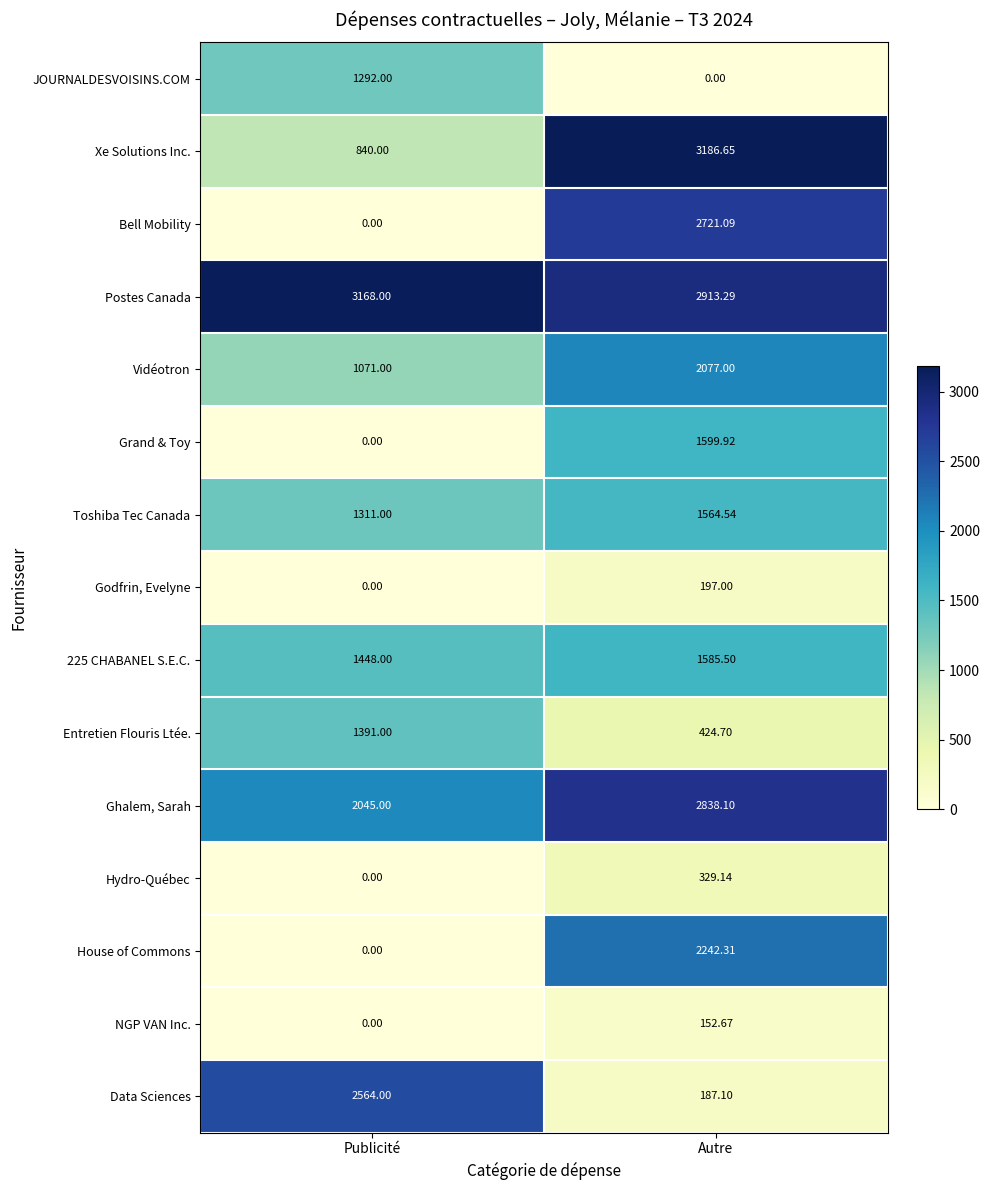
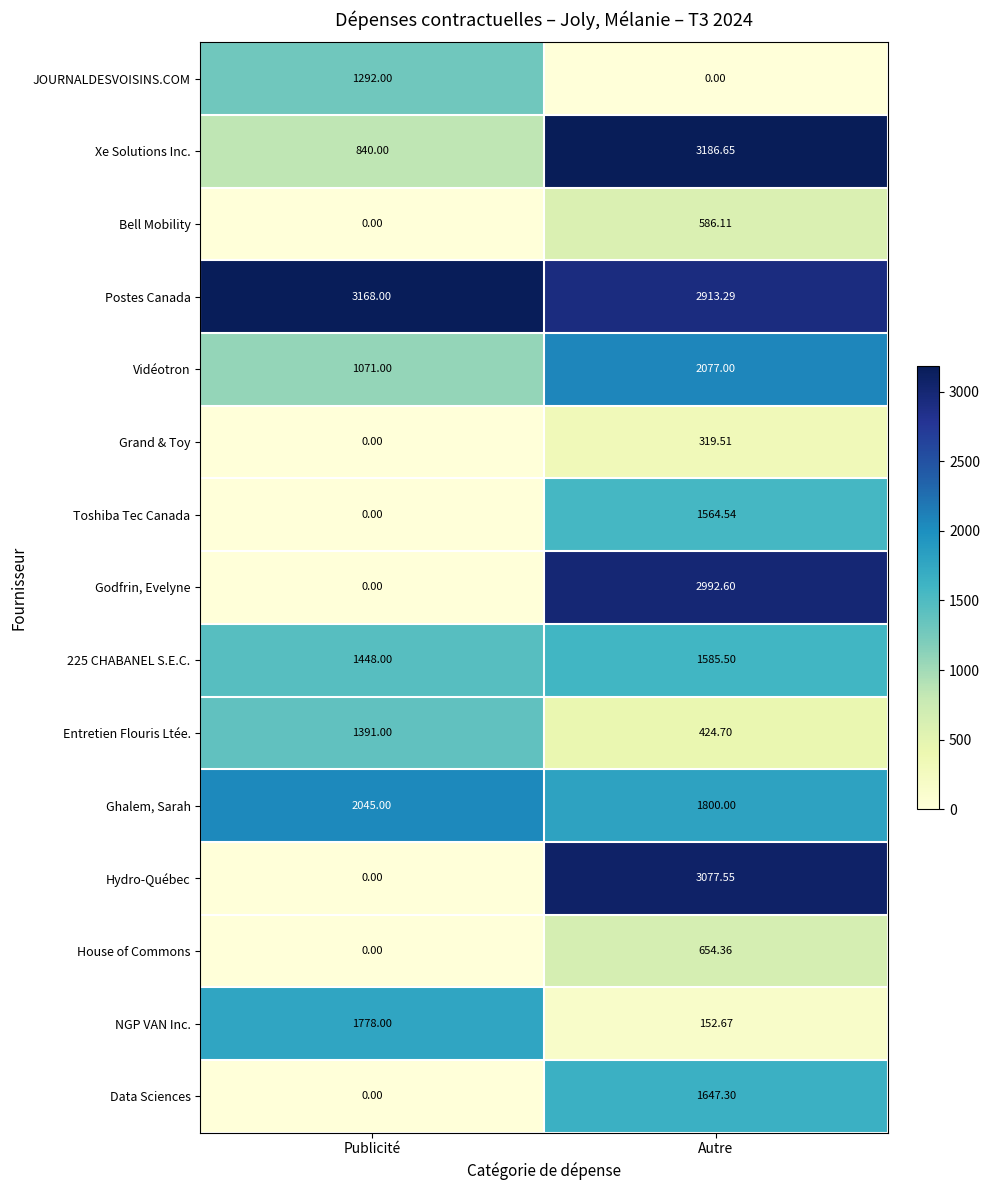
Bell Mobility, Autre: 2721.09 -> 586.11
Grand & Toy, Autre: 1599.92 -> 319.51
Toshiba Tec Canada, Publicité: 1311.00 -> 0.00
Godfrin, Evelyne, Autre: 197.00 -> 2992.60
Ghalem, Sarah, Autre: 2838.10 -> 1800.00
Hydro-Québec, Autre: 329.14 -> 3077.55
House of Commons, Autre: 2242.31 -> 654.36
NGP VAN Inc., Publicité: 0.00 -> 1778.00
Data Sciences, Publicité: 2564.00 -> 0.00
Data Sciences, Autre: 187.10 -> 1647.30
